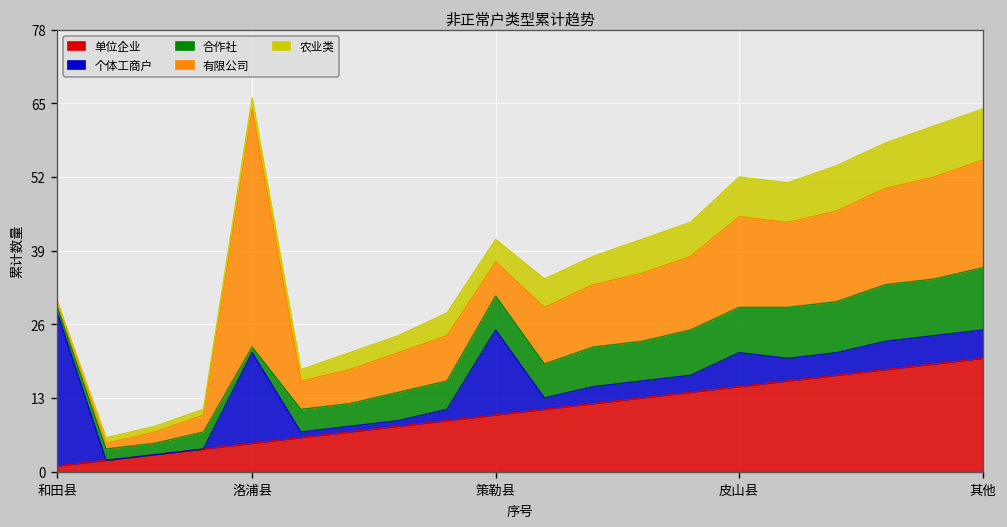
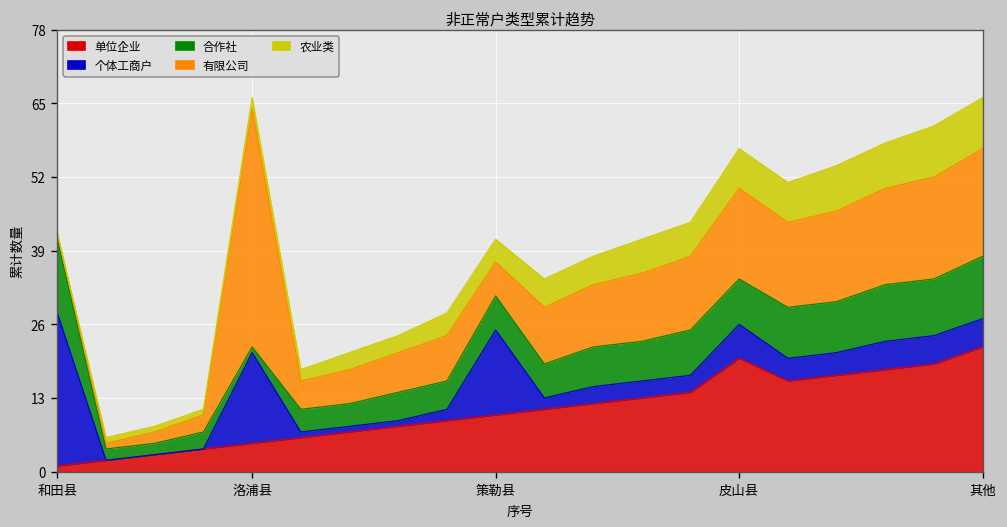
合作社, 和田县: 1 -> 13
单位企业, 皮山县: 15 -> 20
单位企业, 其他: 20 -> 22
